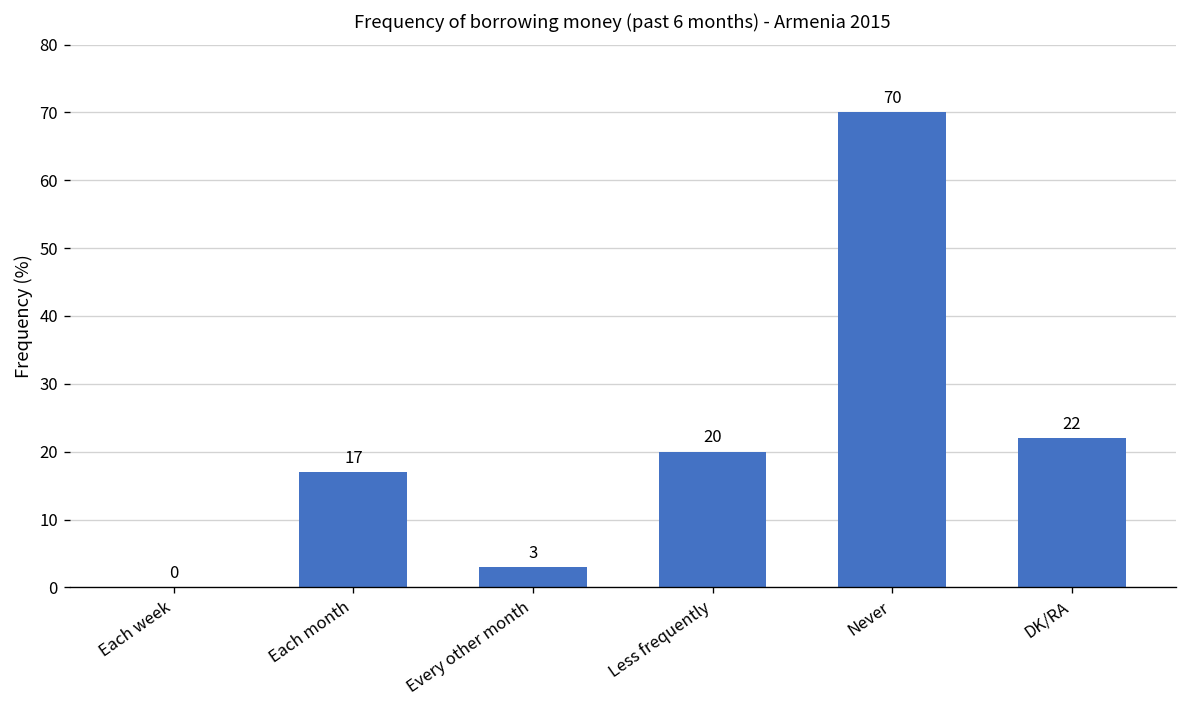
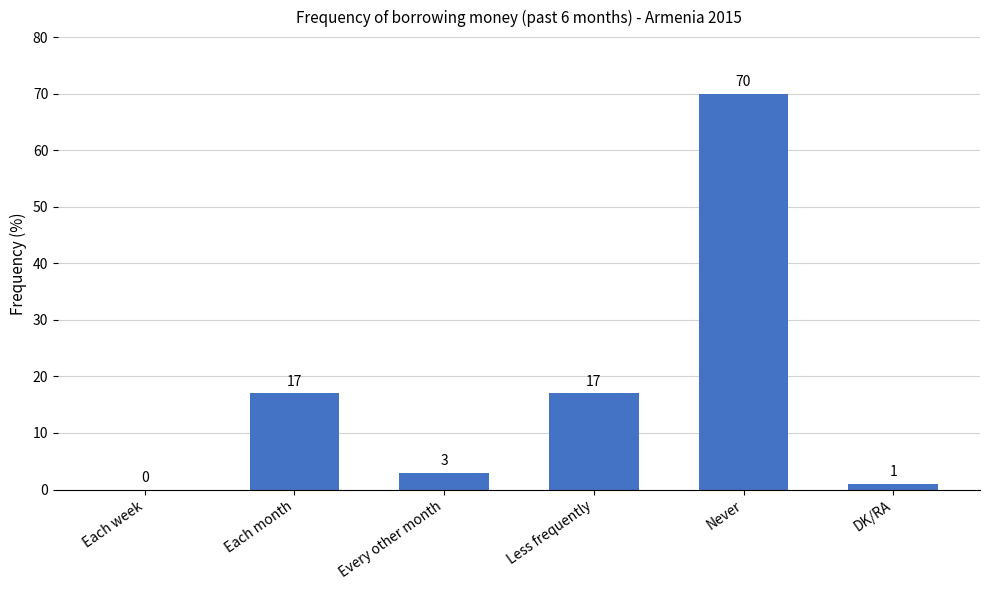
Less frequently: 20 -> 17
DK/RA: 22 -> 1
